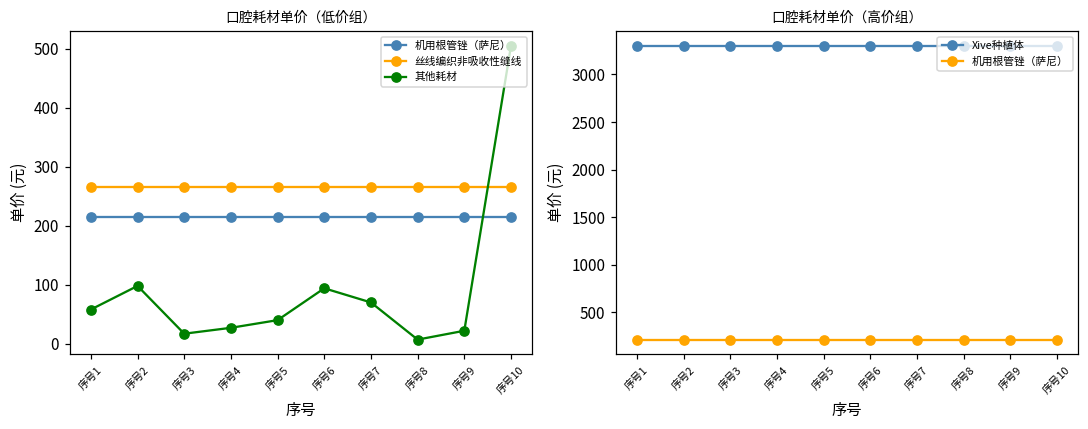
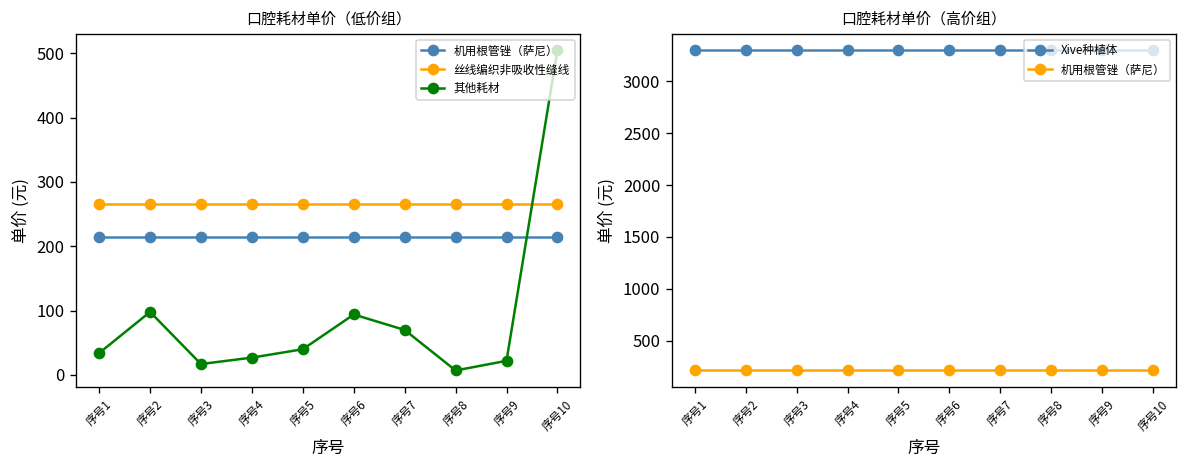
口腔耗材单价（低价组）, 其他耗材, 序号1: 60 -> 30
